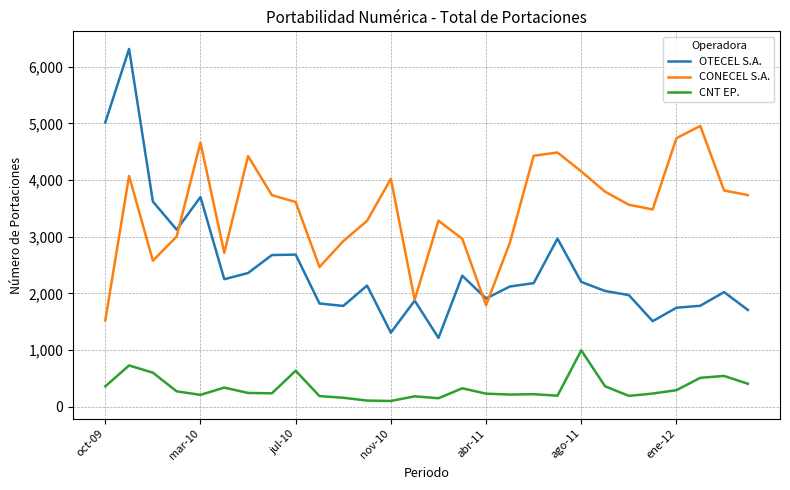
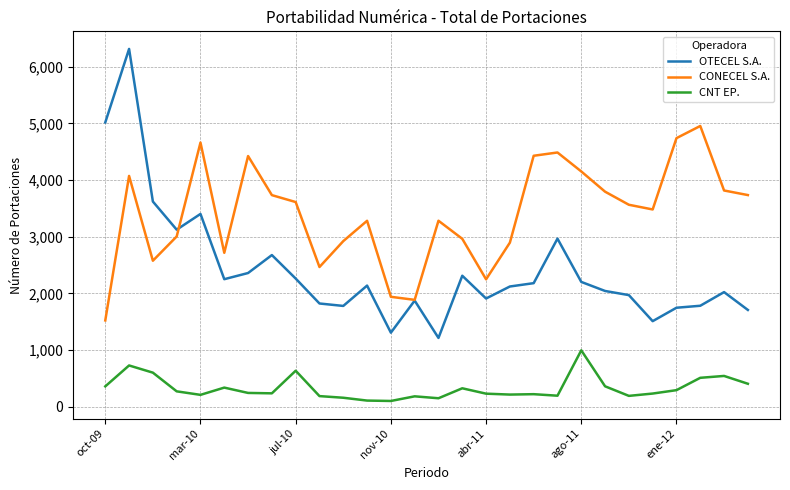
OTECEL S.A., mar-10: 3,700 -> 3,400
OTECEL S.A., jul-10: 2,700 -> 2,300
CONECEL S.A., nov-10: 4,000 -> 1,900
CONECEL S.A., abr-11: 1,800 -> 2,200
